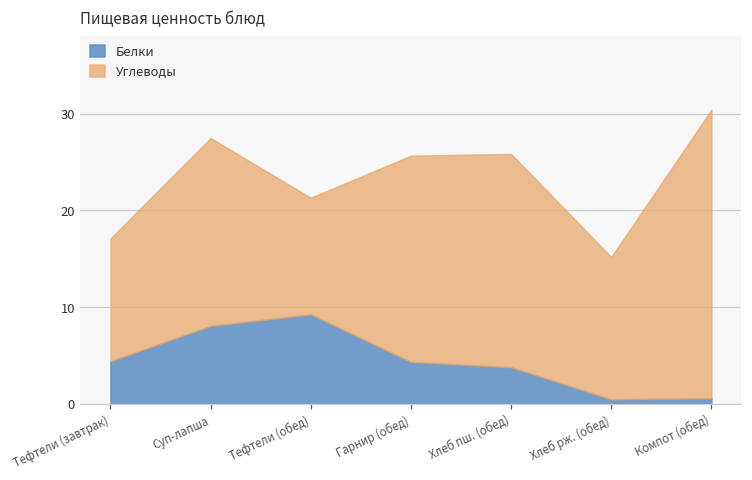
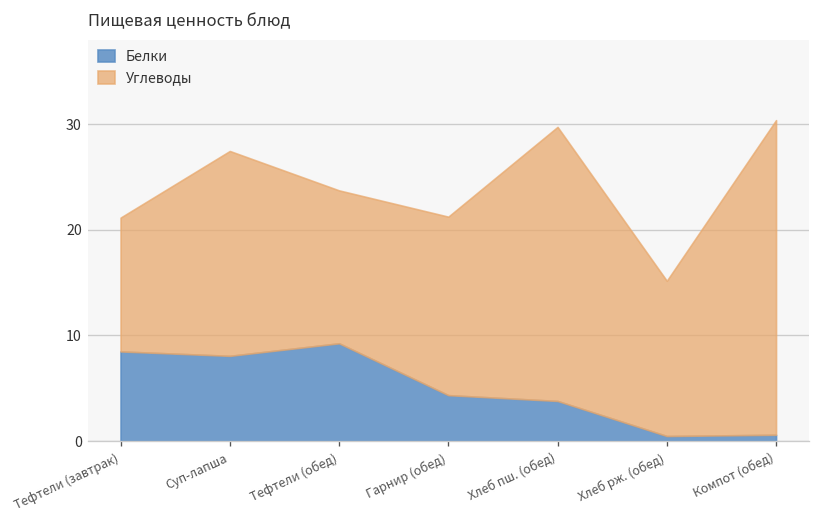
Белки, Тефтели (завтрак): 4 -> 8
Углеводы, Тефтели (обед): 12 -> 14
Углеводы, Гарнир (обед): 21 -> 17
Углеводы, Хлеб пш. (обед): 22 -> 26
